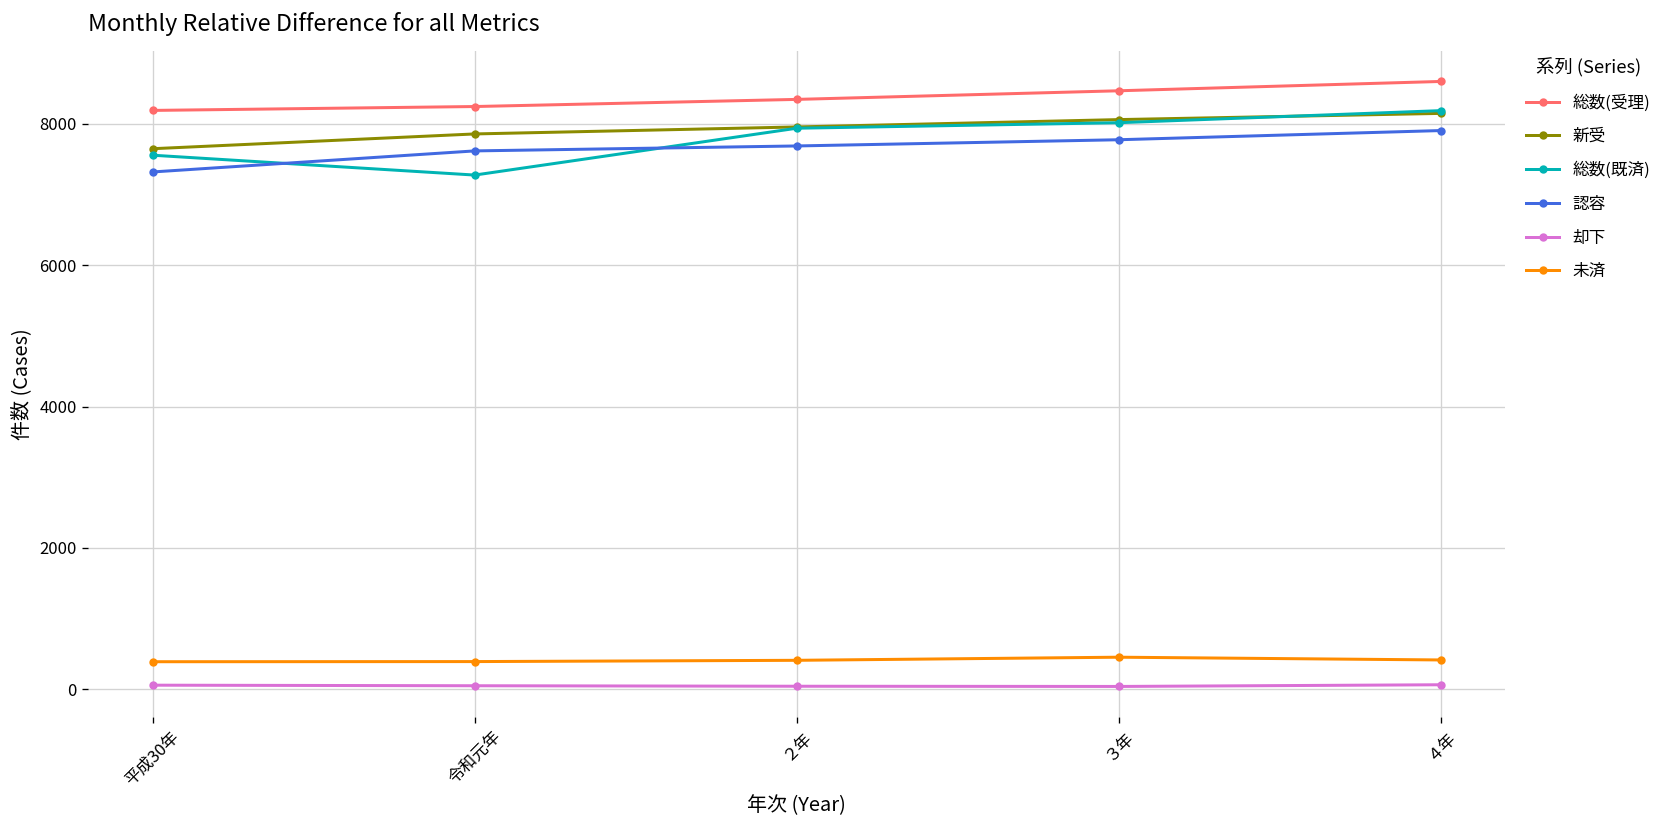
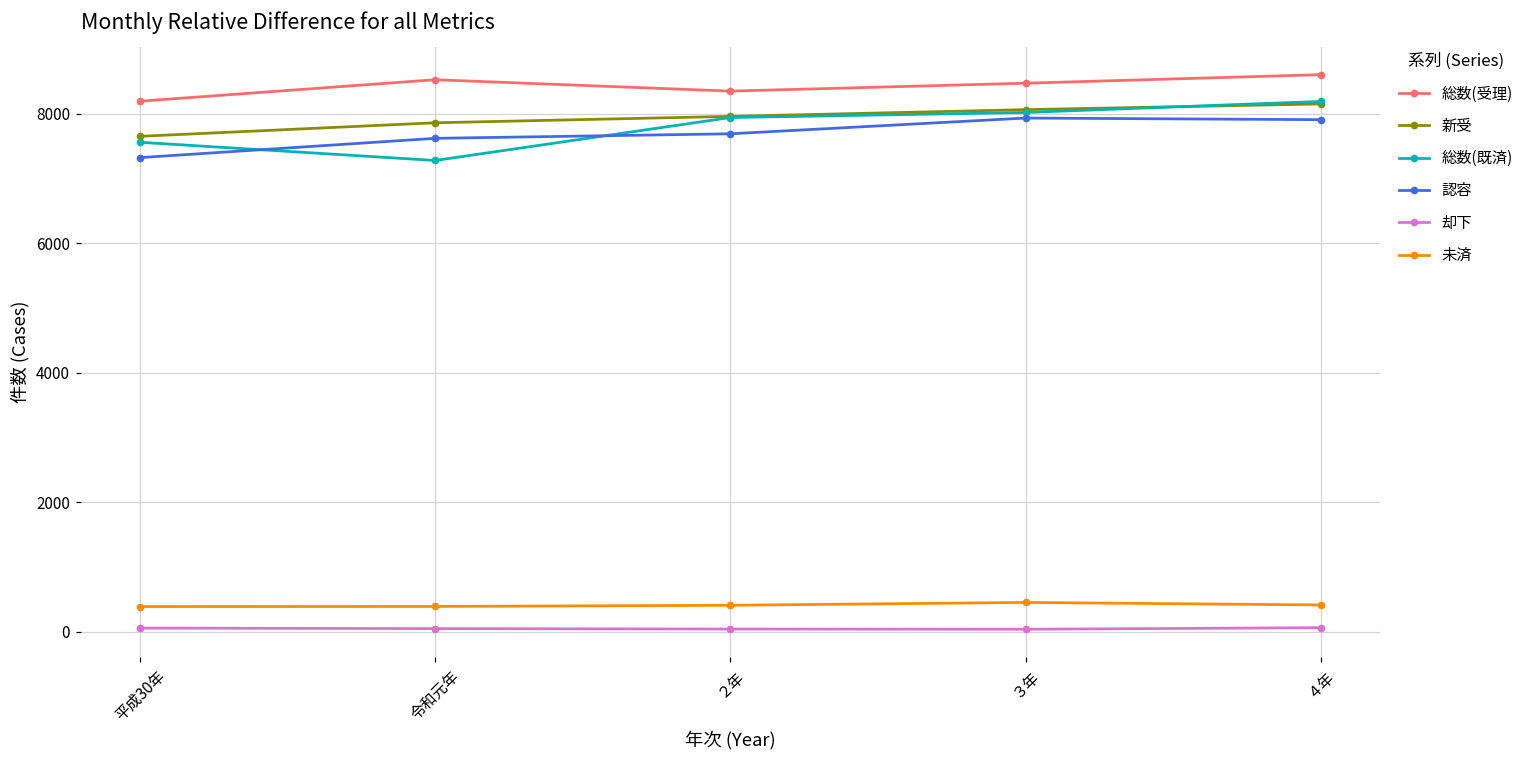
総数(受理), 令和元年: 8200 -> 8500
認容, ３年: 7800 -> 7900
